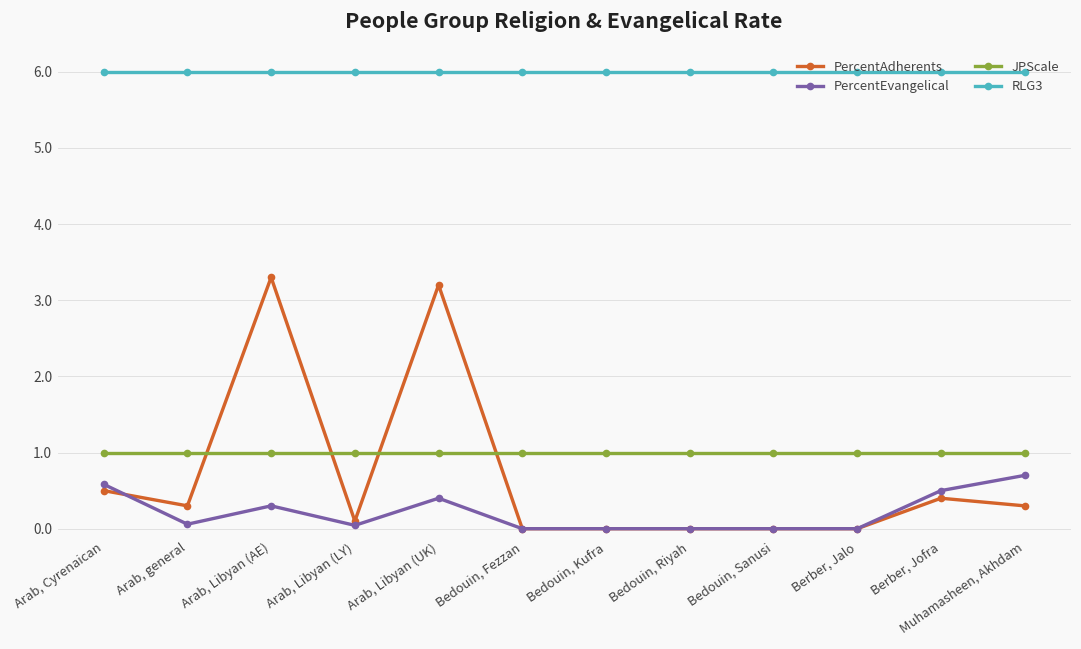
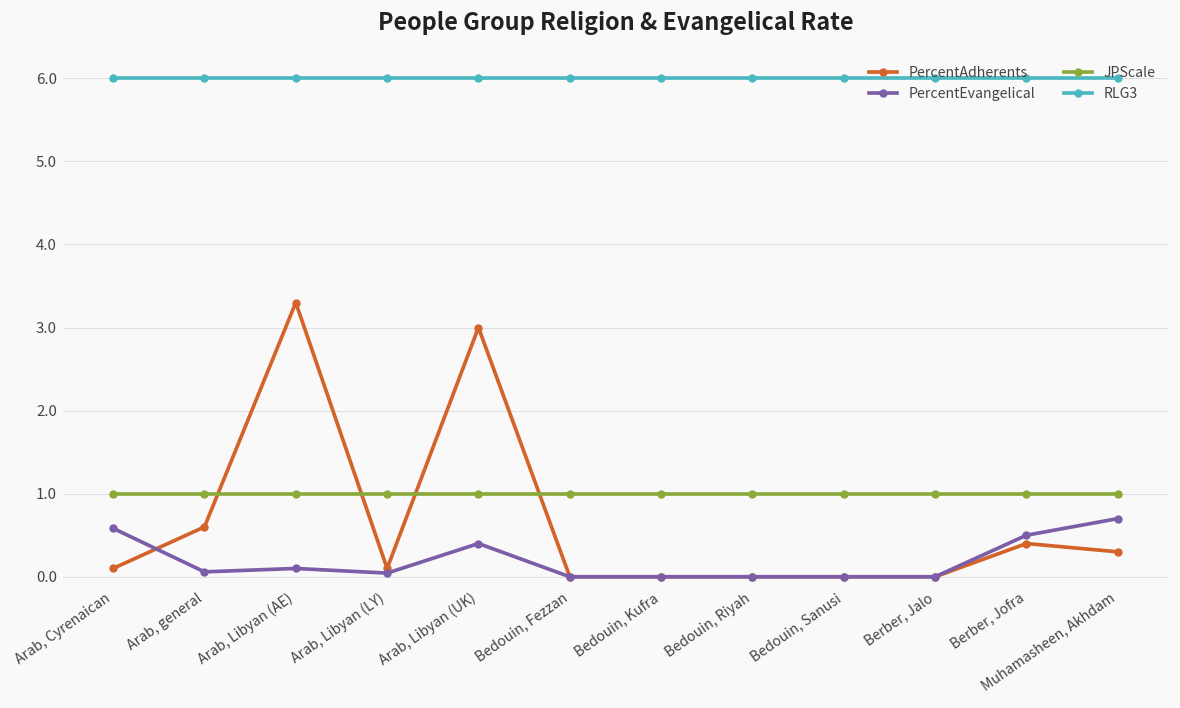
PercentAdherents, Arab, Cyrenaican: 0.5 -> 0.1
PercentAdherents, Arab, general: 0.3 -> 0.6
PercentEvangelical, Arab, Libyan (AE): 0.3 -> 0.1
PercentAdherents, Arab, Libyan (UK): 3.2 -> 3.0
